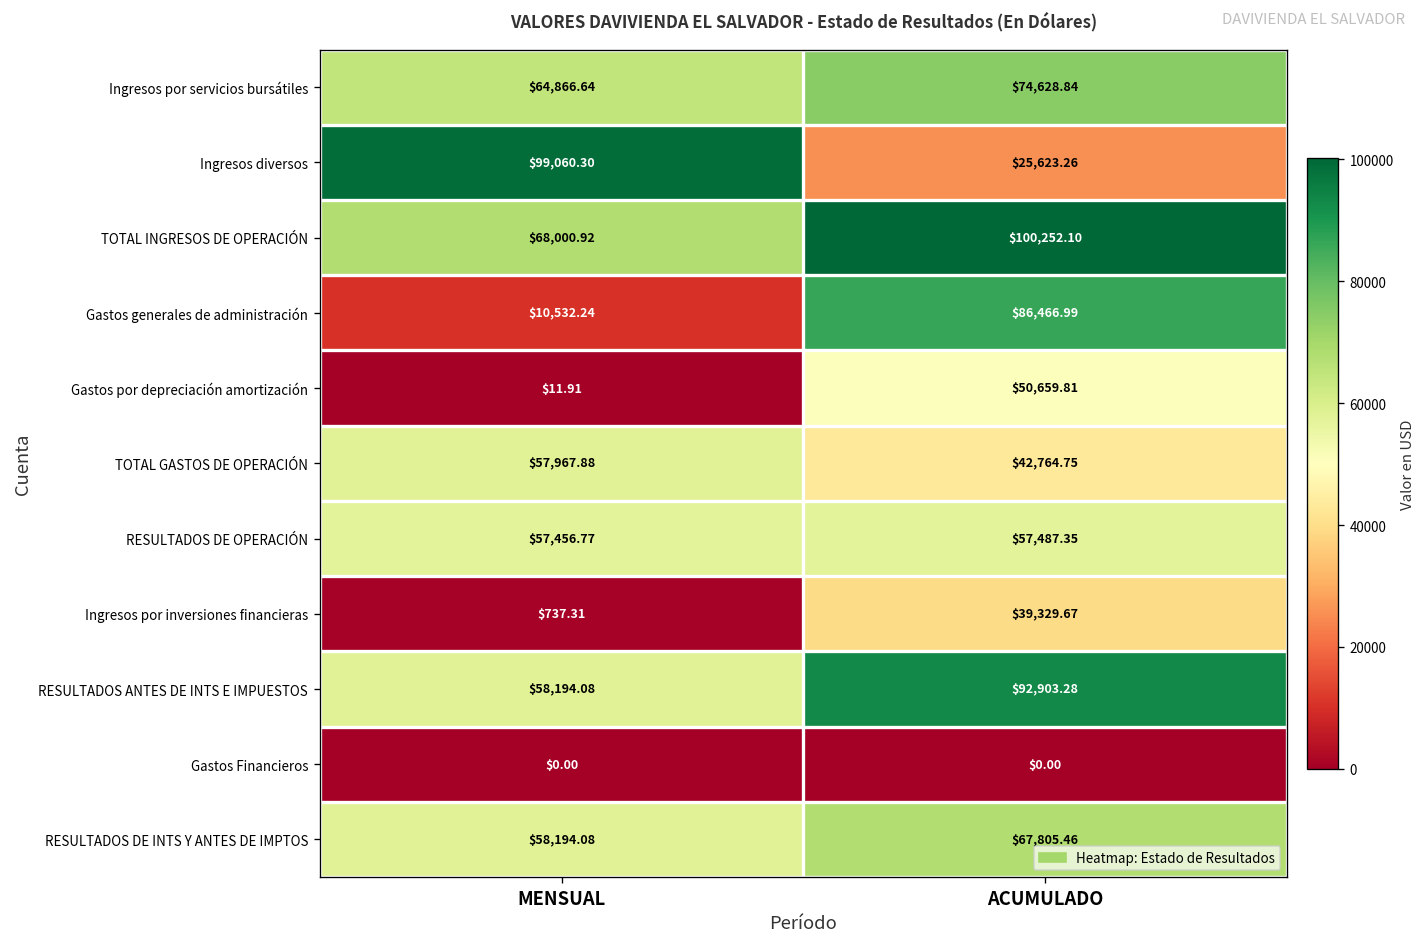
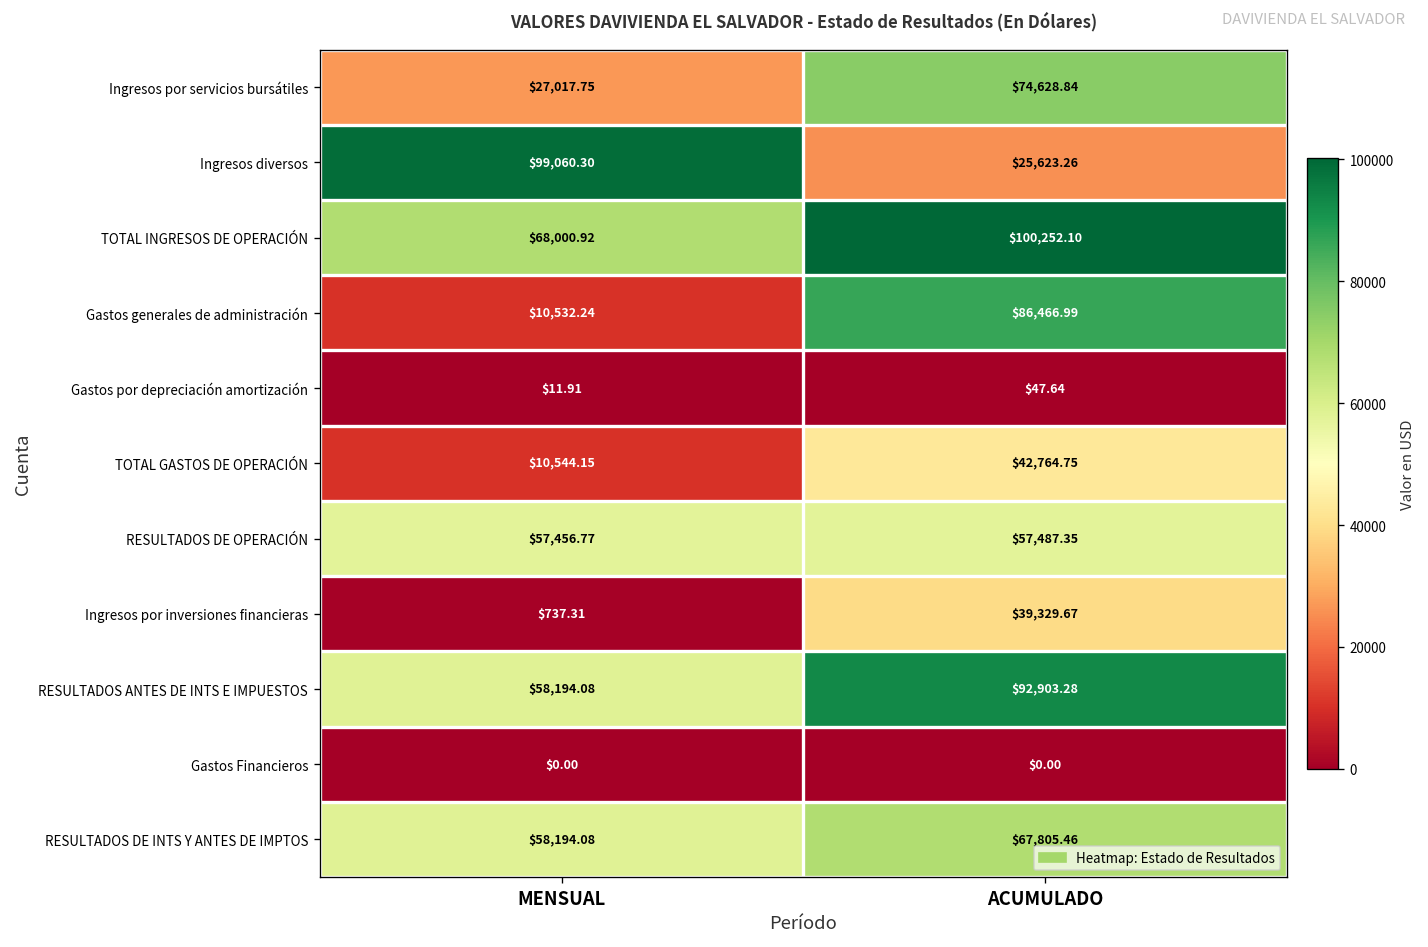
Ingresos por servicios bursátiles, MENSUAL: $64,866.64 -> $27,017.75
Gastos por depreciación amortización, ACUMULADO: $50,659.81 -> $47.64
TOTAL GASTOS DE OPERACIÓN, MENSUAL: $57,967.88 -> $10,544.15
